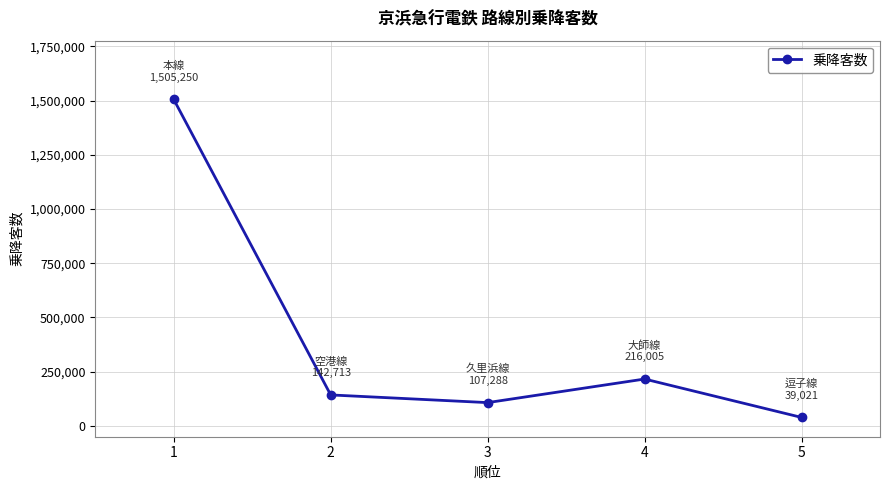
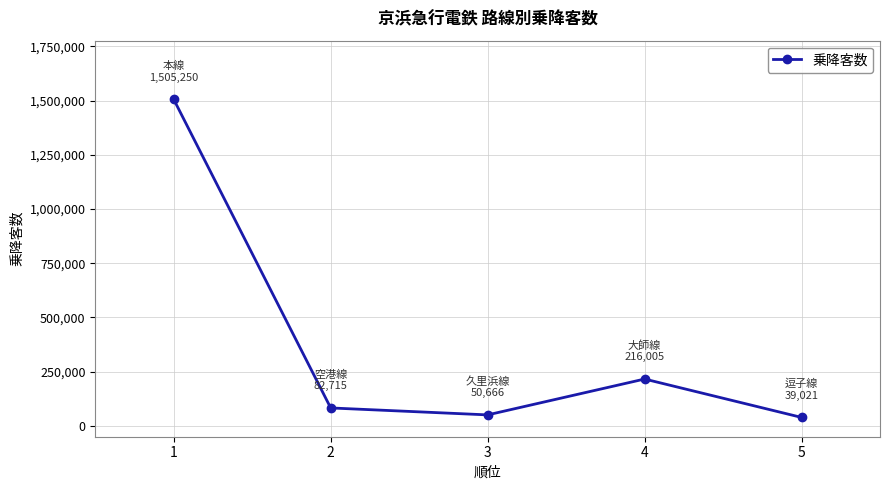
2: 142,713 -> 82,715
3: 107,288 -> 50,666
